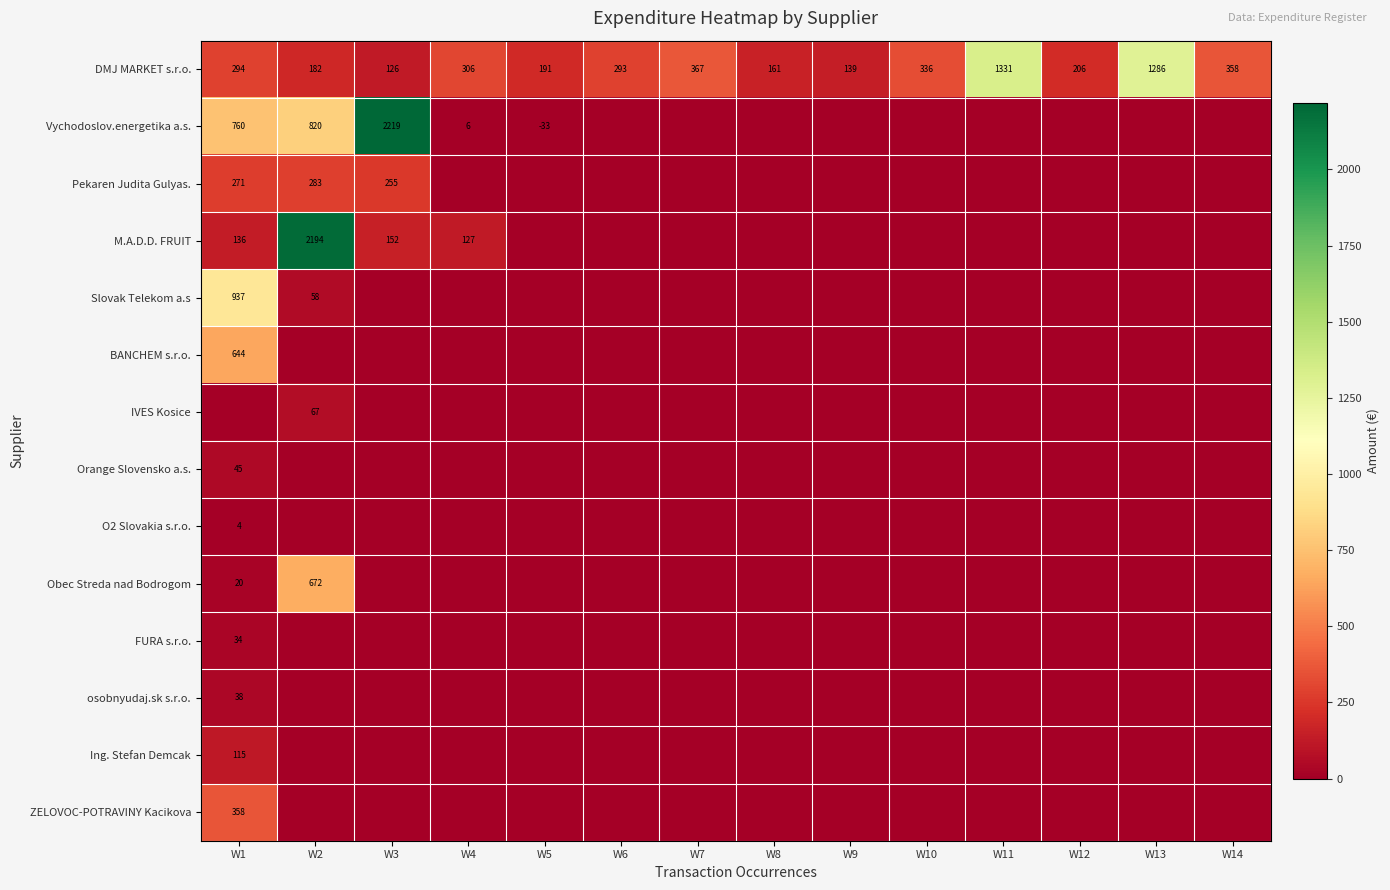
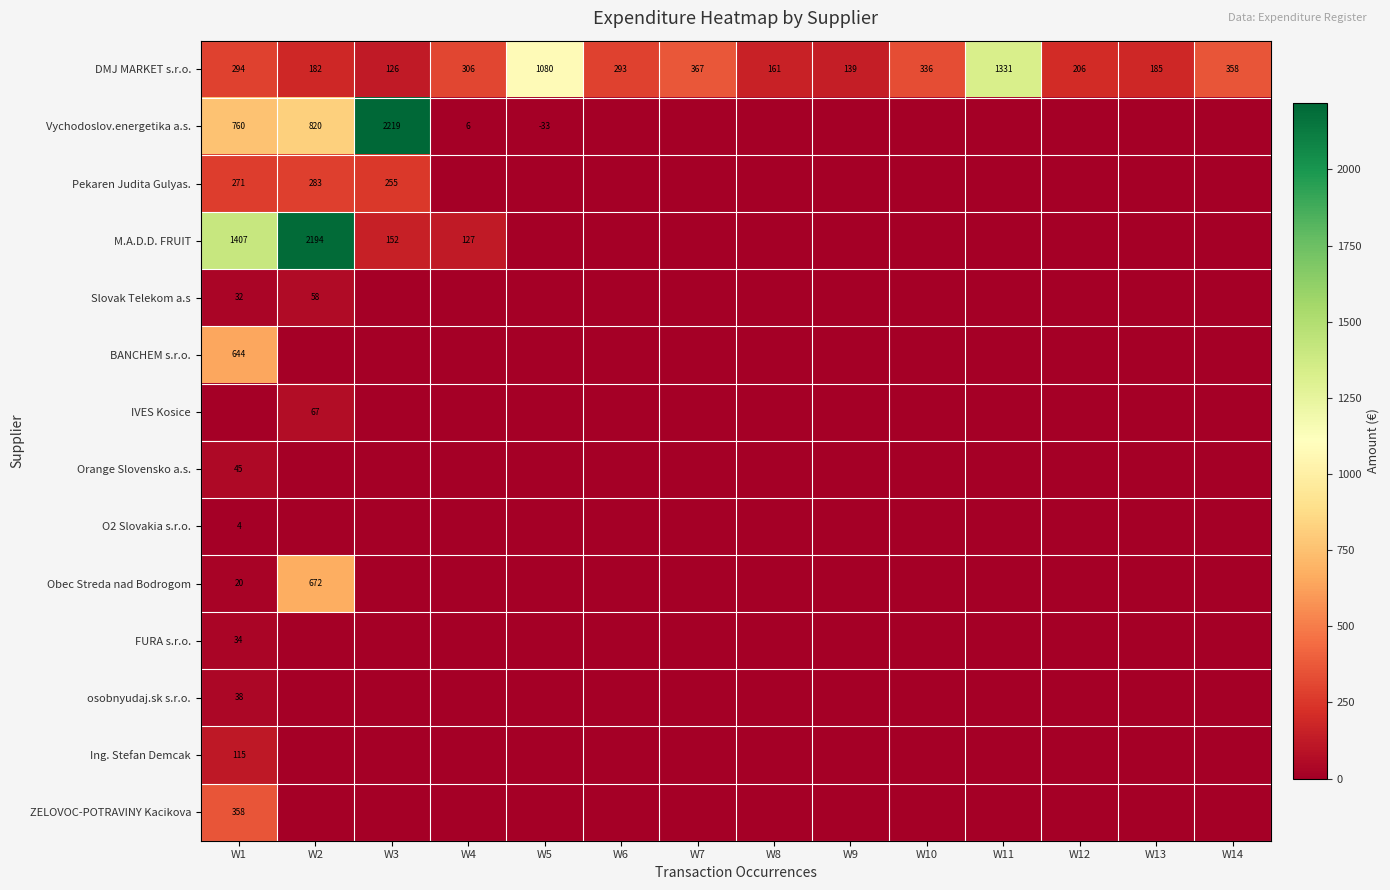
DMJ MARKET s.r.o., W5: 191 -> 1080
DMJ MARKET s.r.o., W13: 1286 -> 185
M.A.D.D. FRUIT, W1: 136 -> 1407
Slovak Telekom a.s, W1: 937 -> 32
